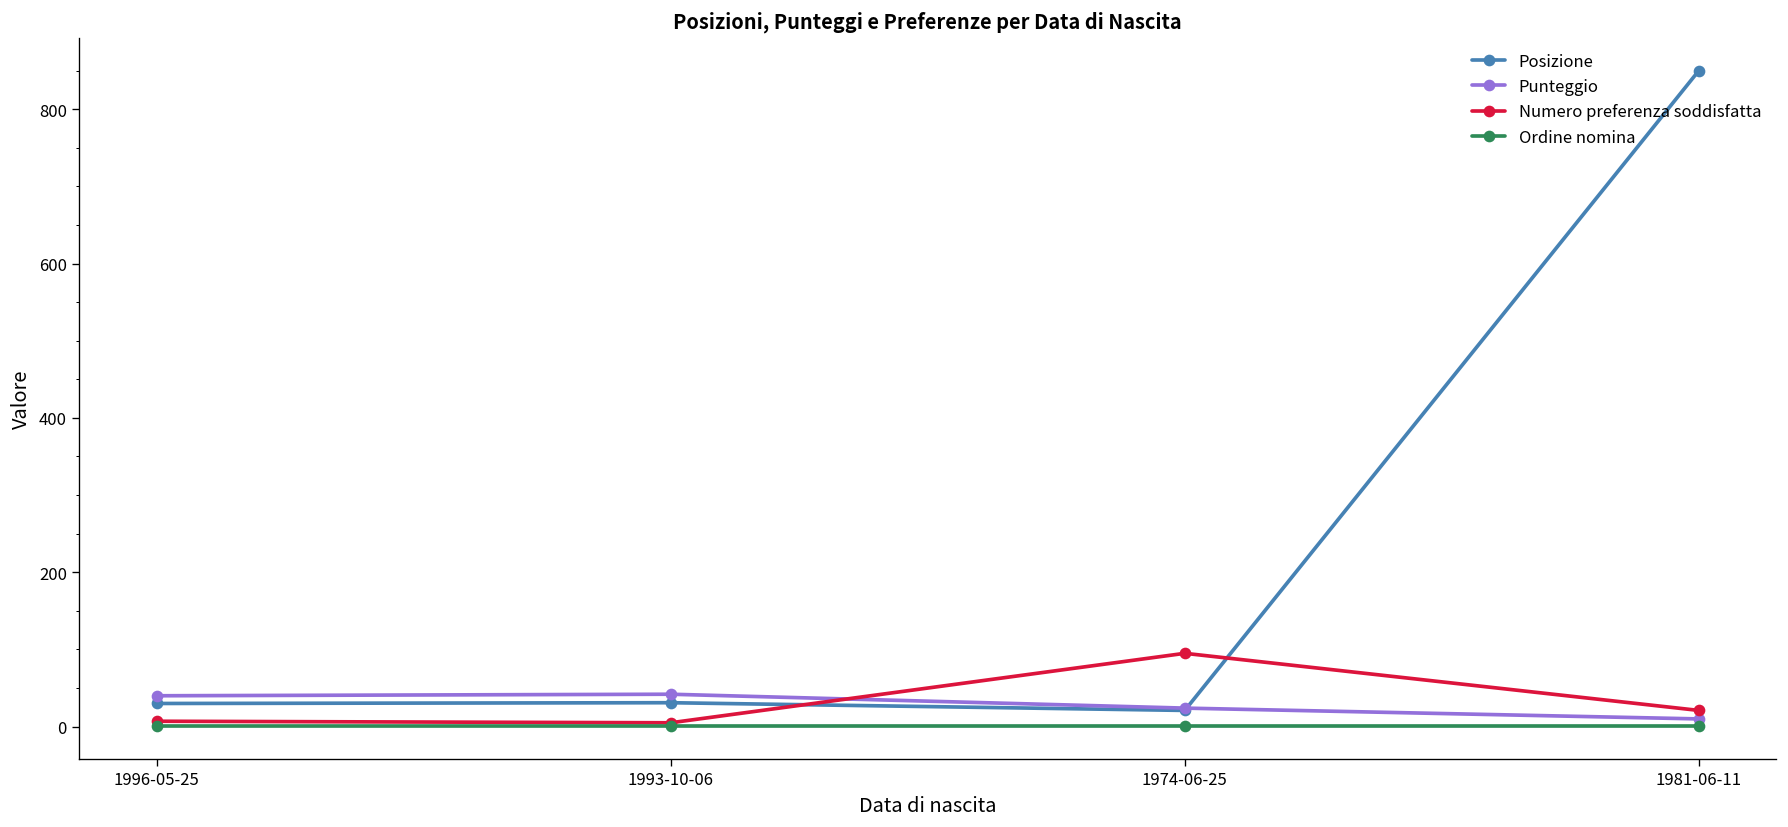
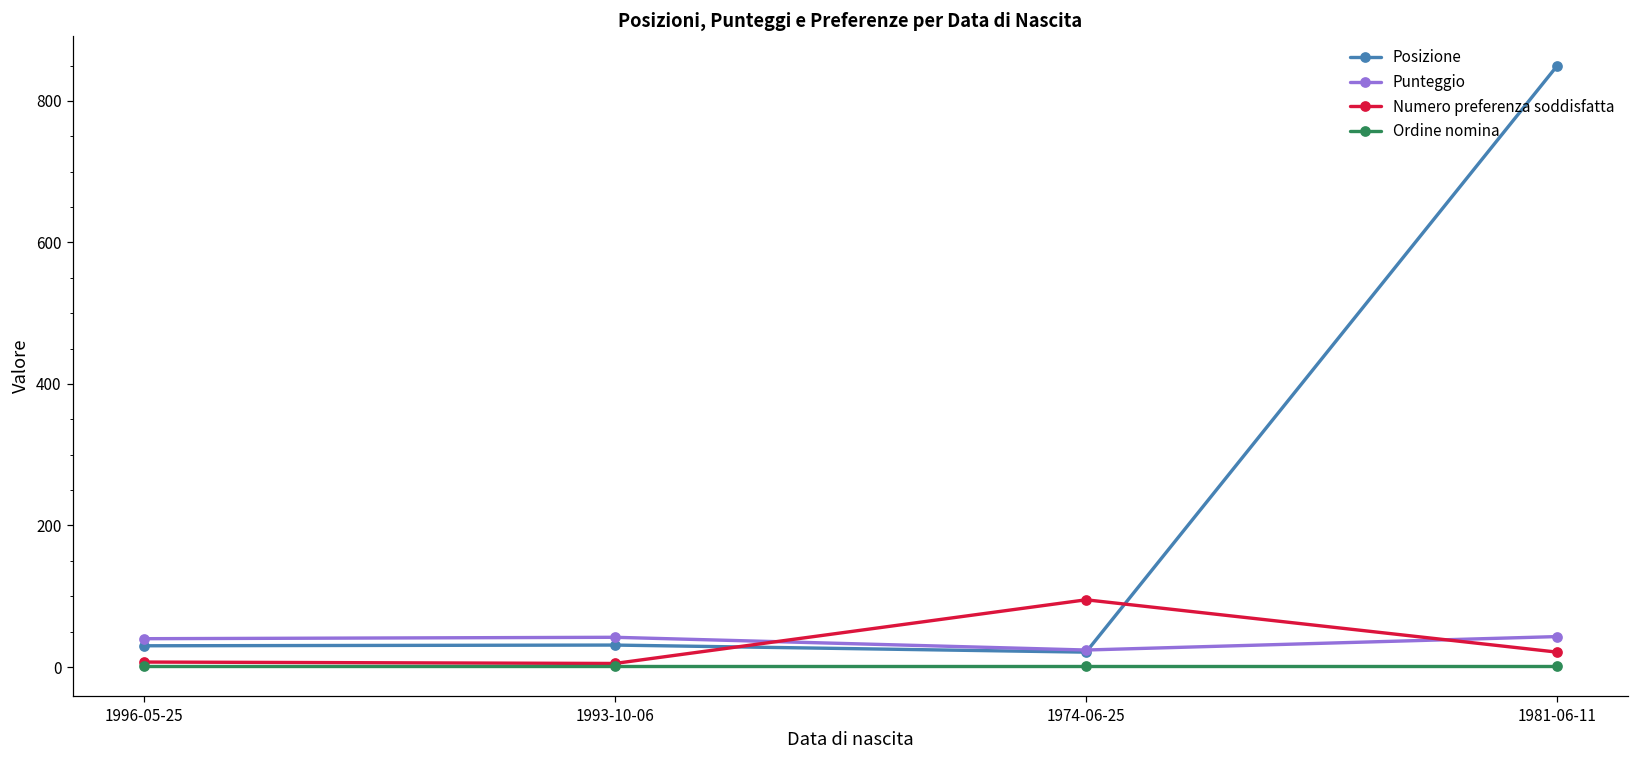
Punteggio, 1981-06-11: 10 -> 40
